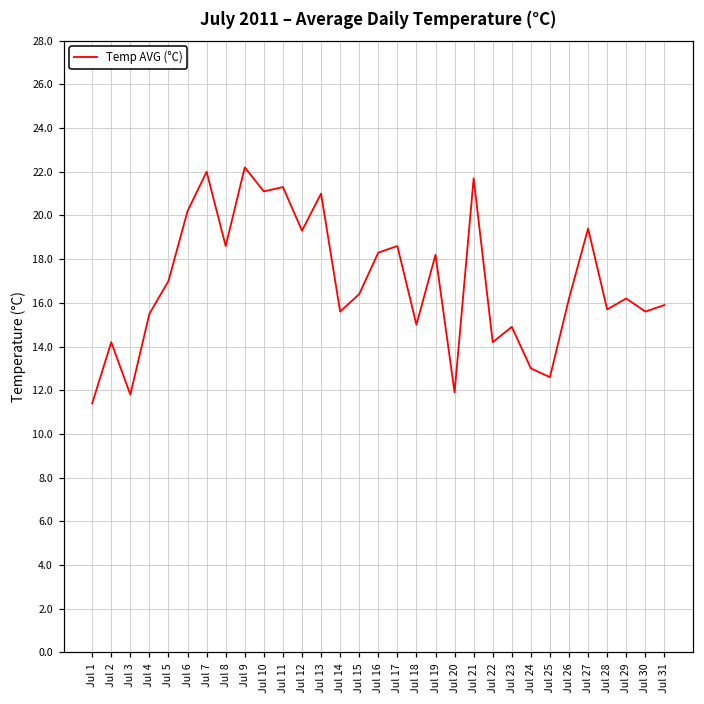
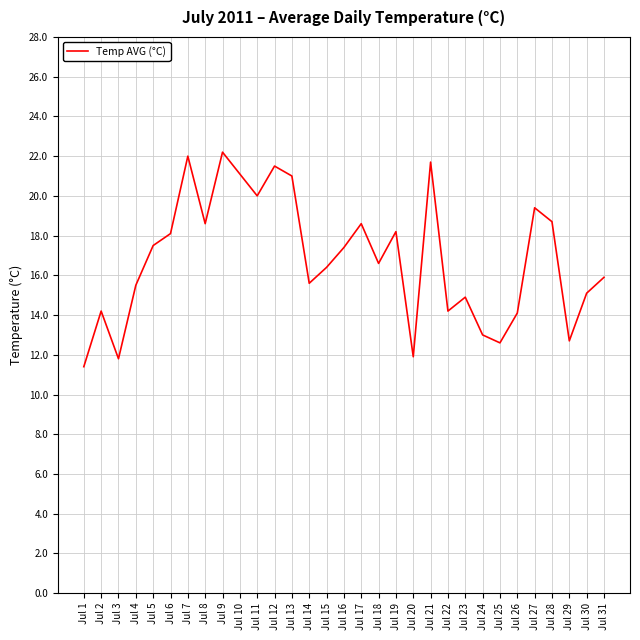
Jul 5: 17.0 -> 17.5
Jul 6: 20.2 -> 18.1
Jul 11: 21.3 -> 20.0
Jul 12: 19.3 -> 21.5
Jul 16: 18.3 -> 17.4
Jul 18: 15.0 -> 16.6
Jul 26: 16.2 -> 14.1
Jul 28: 15.7 -> 18.7
Jul 29: 16.2 -> 12.7
Jul 30: 15.6 -> 15.1
